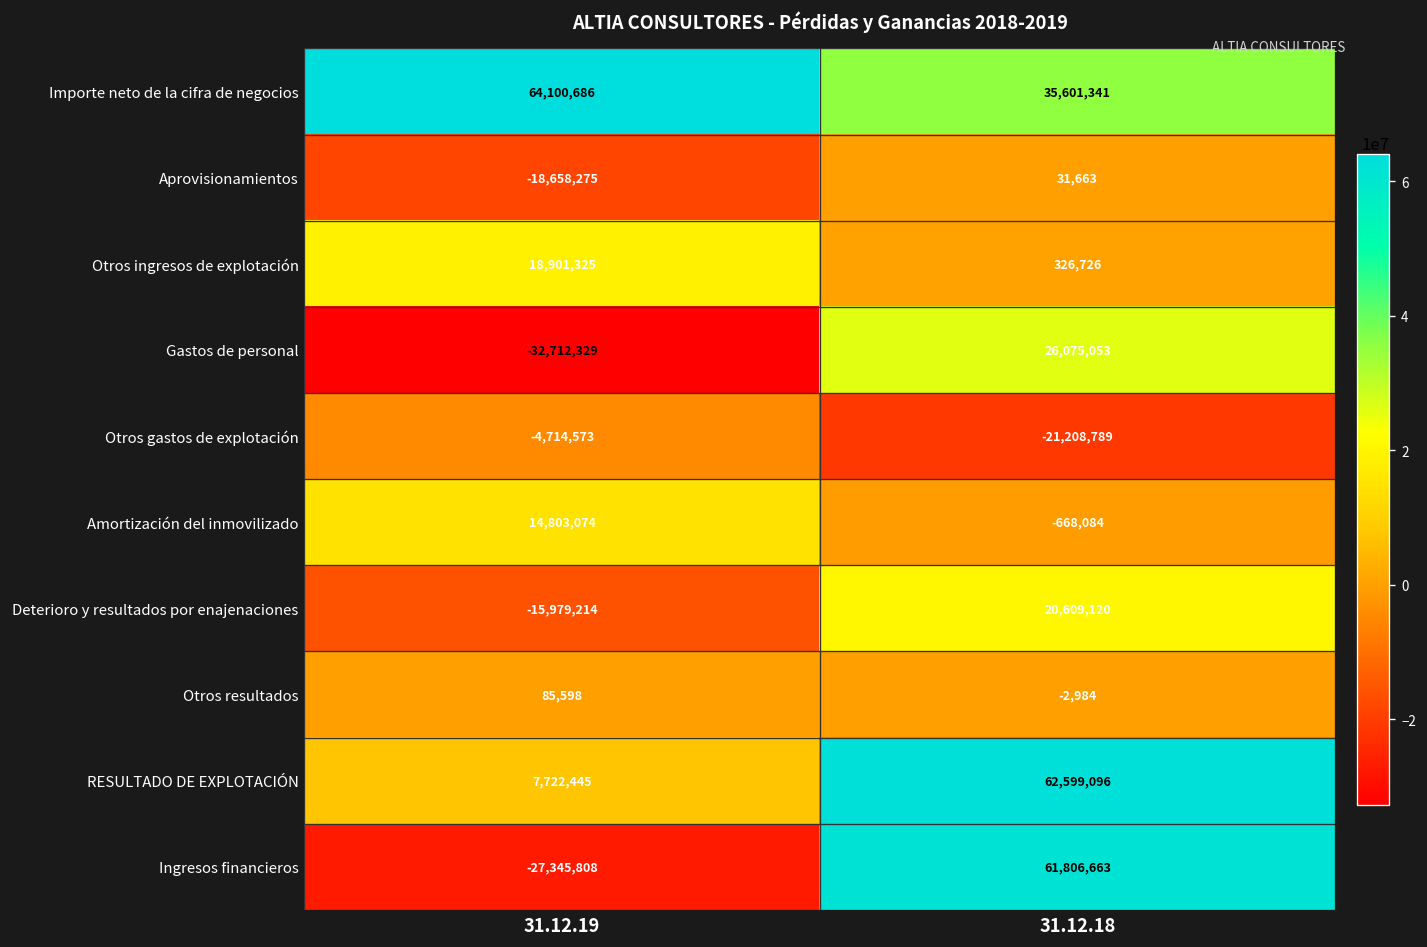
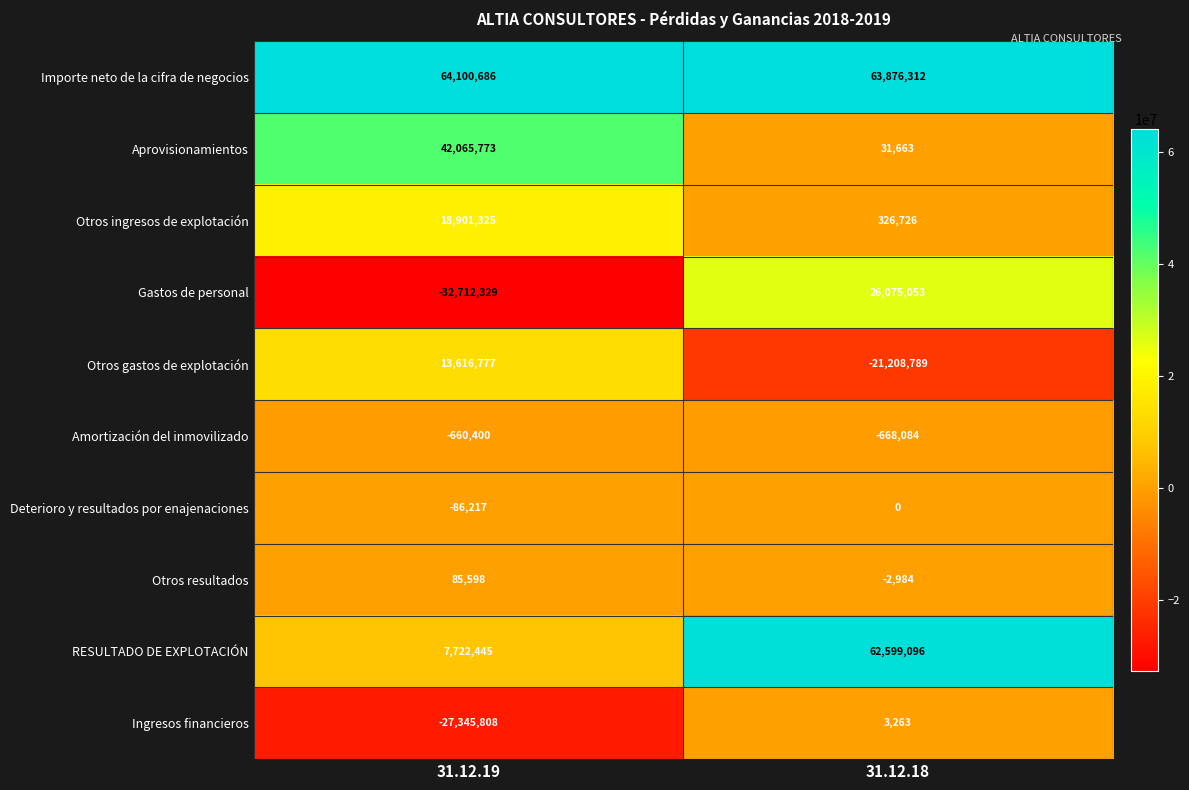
Importe neto de la cifra de negocios, 31.12.18: 35,601,341 -> 63,876,312
Aprovisionamientos, 31.12.19: -18,658,275 -> 42,065,773
Otros gastos de explotación, 31.12.19: -4,714,573 -> 13,616,777
Amortización del inmovilizado, 31.12.19: 14,803,074 -> -660,400
Deterioro y resultados por enajenaciones, 31.12.19: -15,979,214 -> -86,217
Deterioro y resultados por enajenaciones, 31.12.18: 20,609,120 -> 0
Ingresos financieros, 31.12.18: 61,806,663 -> 3,263
